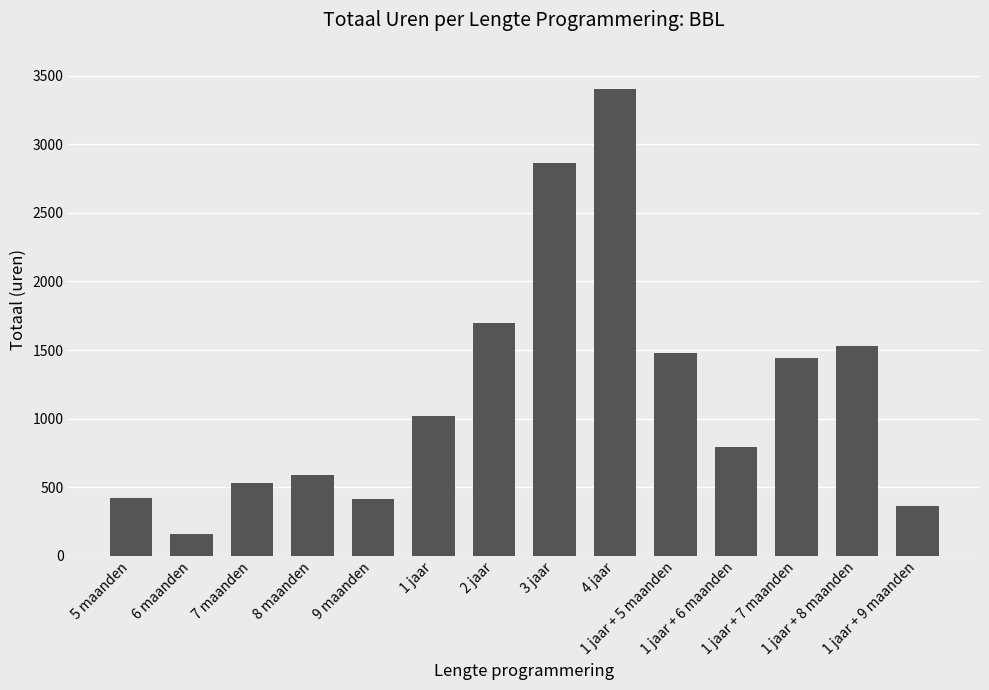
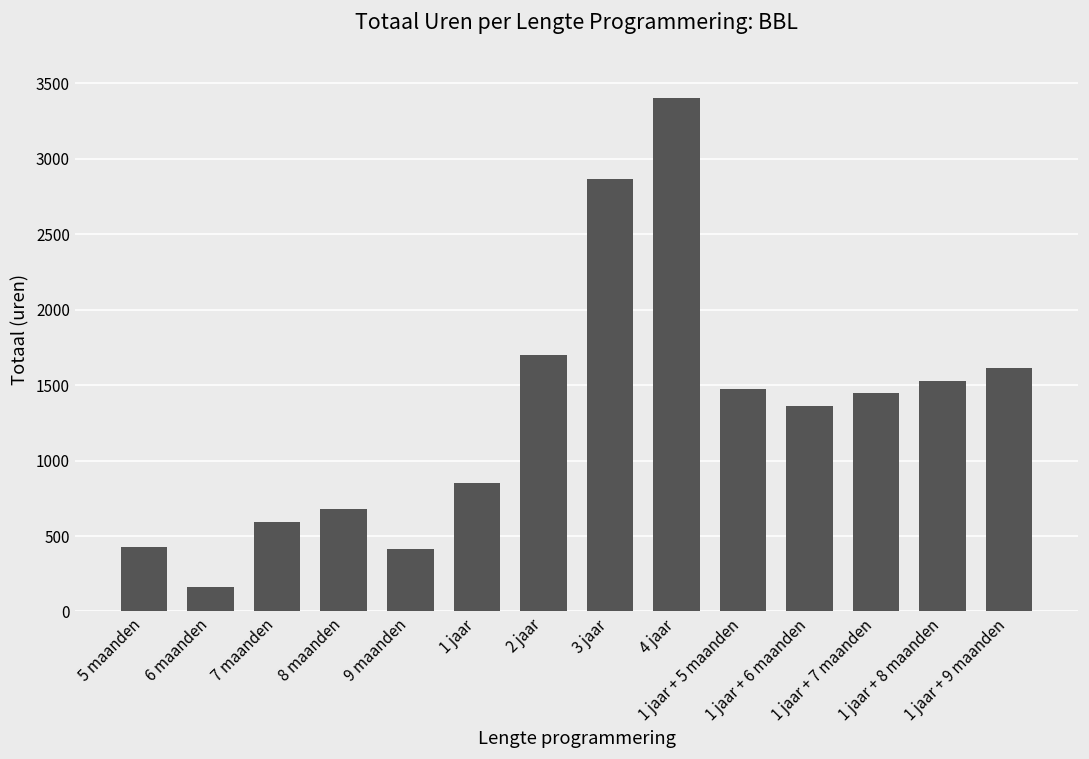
7 maanden: 530 -> 600
8 maanden: 590 -> 680
1 jaar: 1020 -> 850
1 jaar + 6 maanden: 800 -> 1360
1 jaar + 9 maanden: 360 -> 1620
